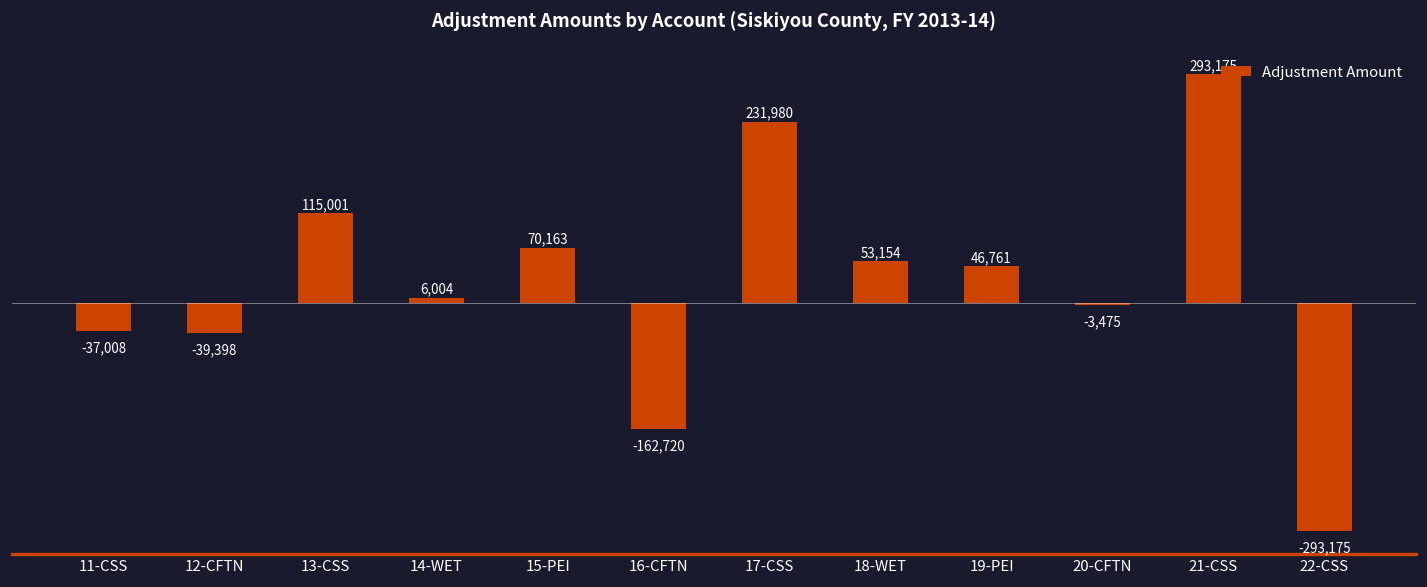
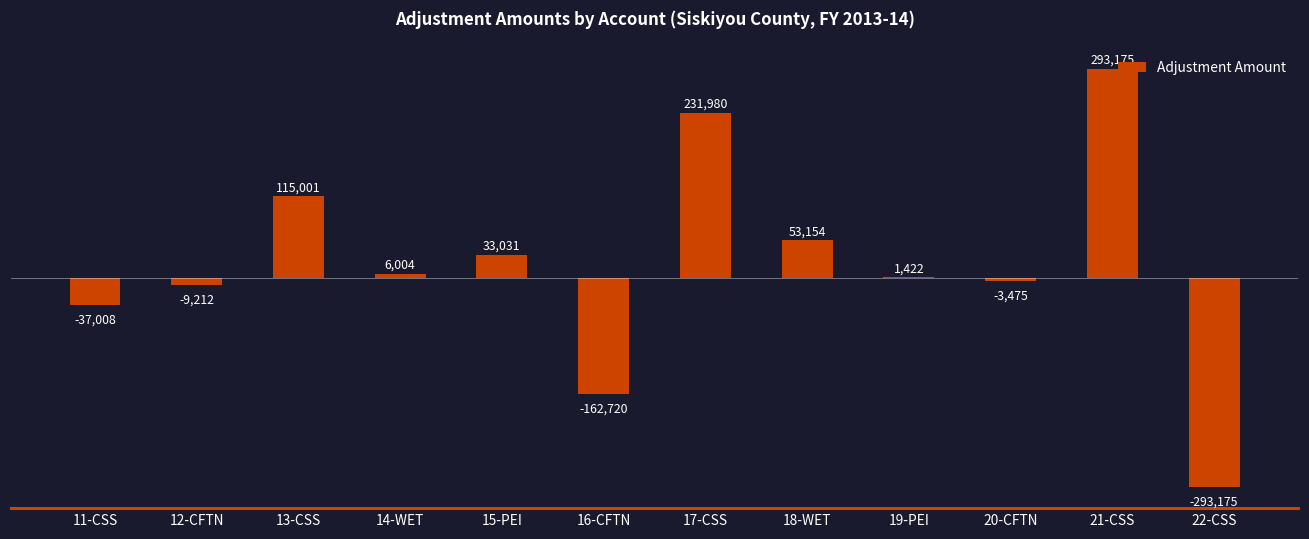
12-CFTN: -39,398 -> -9,212
15-PEI: 70,163 -> 33,031
19-PEI: 46,761 -> 1,422
